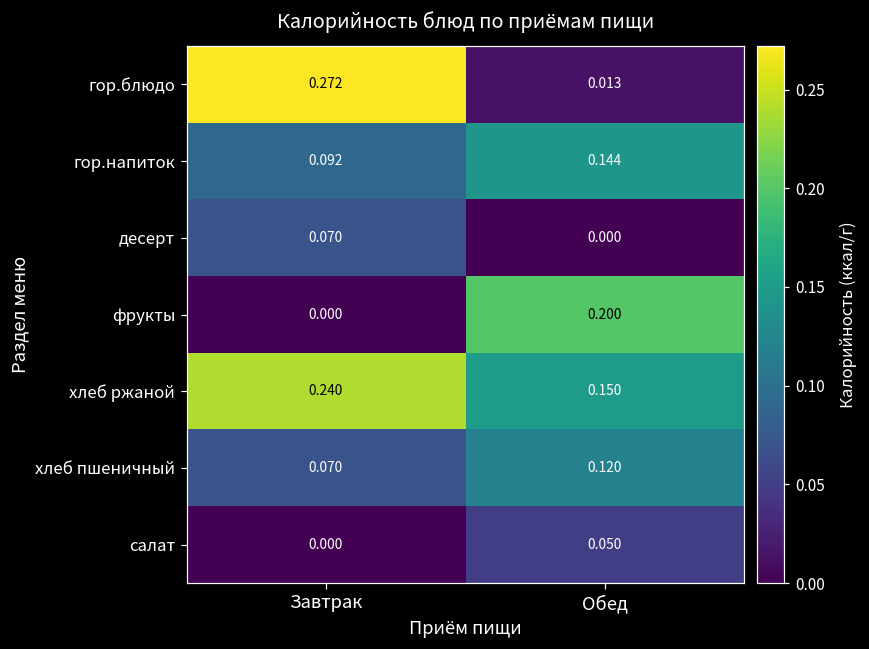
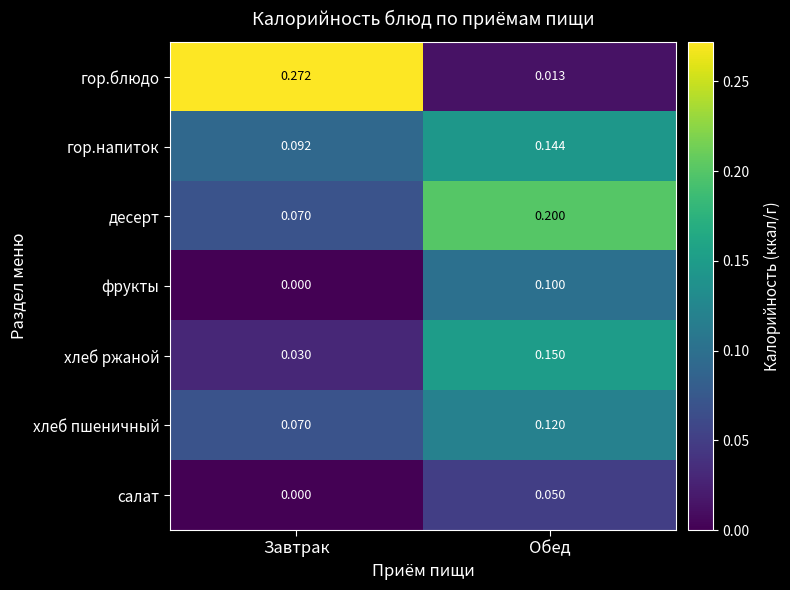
десерт, Обед: 0.000 -> 0.200
фрукты, Обед: 0.200 -> 0.100
хлеб ржаной, Завтрак: 0.240 -> 0.030
